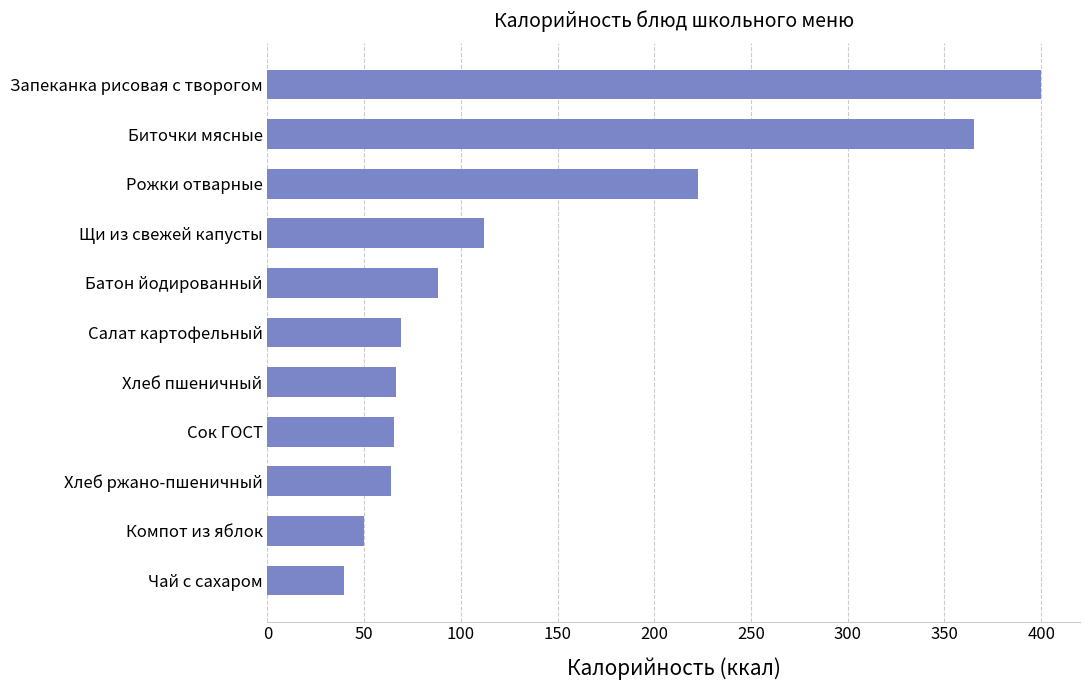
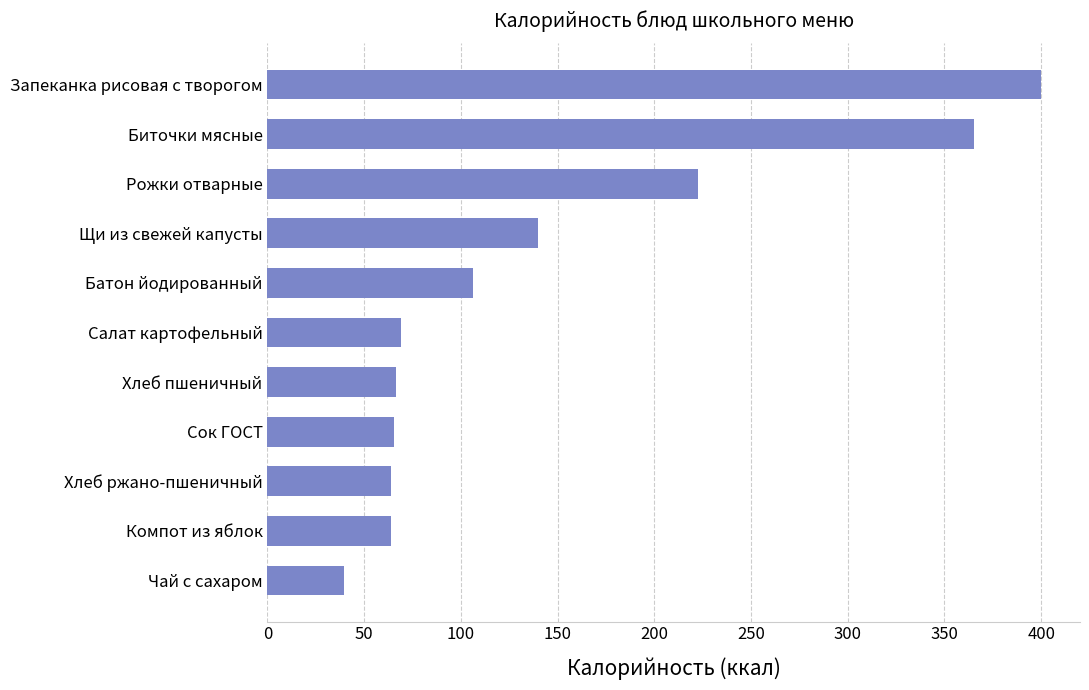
Щи из свежей капусты: 112 -> 140
Батон йодированный: 88 -> 106
Компот из яблок: 50 -> 64
